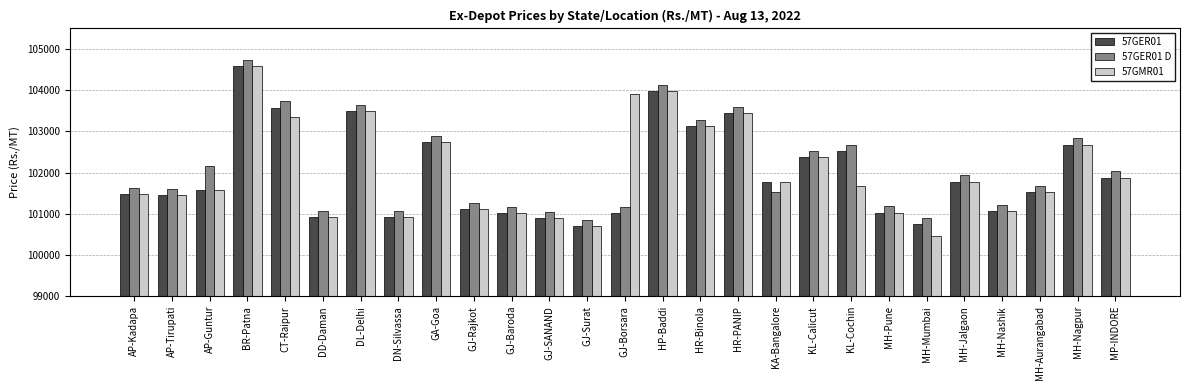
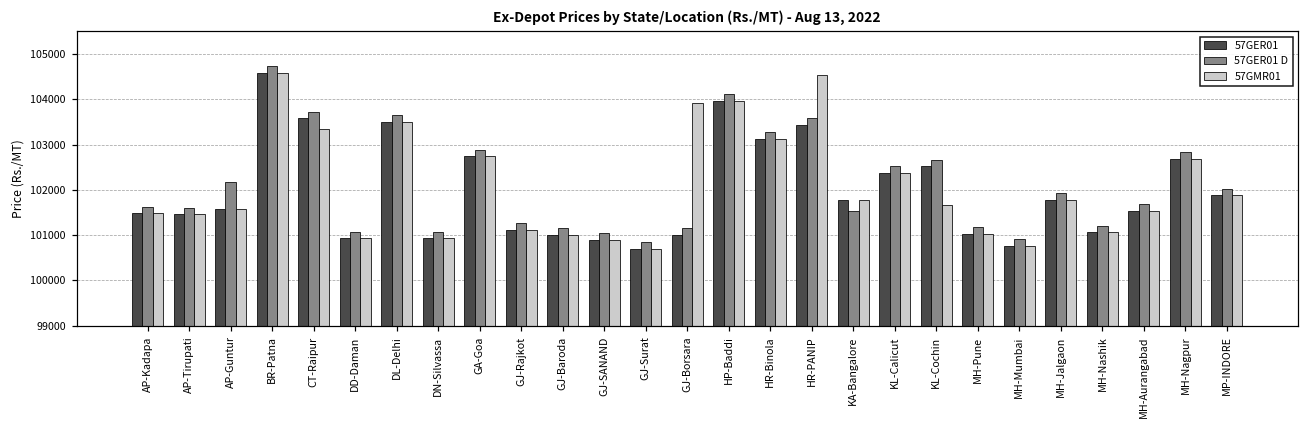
57GMR01, HR-PANIP: 103400 -> 104500
57GMR01, MH-Mumbai: 100500 -> 100800
